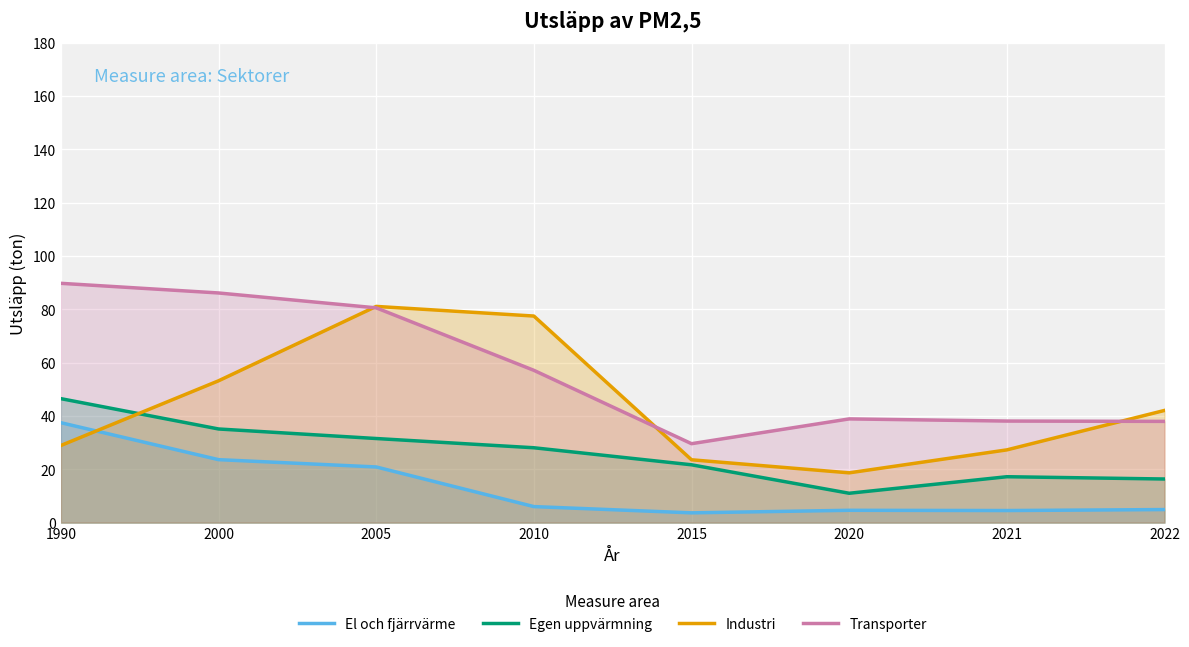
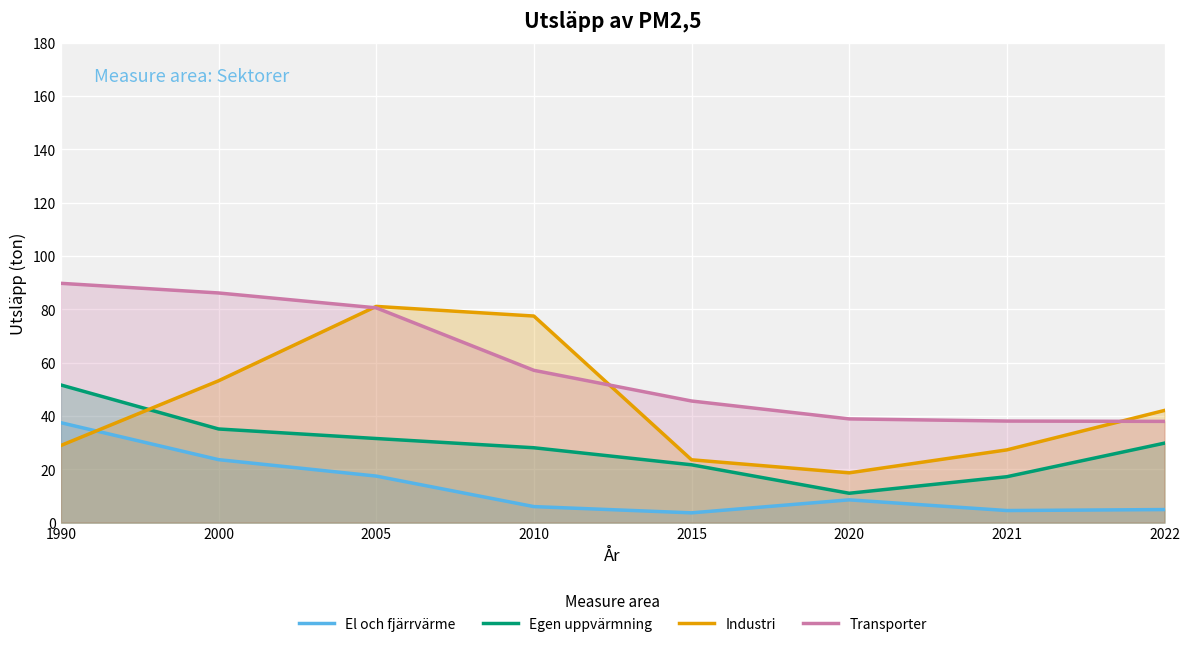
Egen uppvärmning, 1990: 47 -> 52
El och fjärrvärme, 2005: 21 -> 17
Transporter, 2015: 30 -> 46
El och fjärrvärme, 2020: 5 -> 9
Egen uppvärmning, 2022: 16 -> 30
